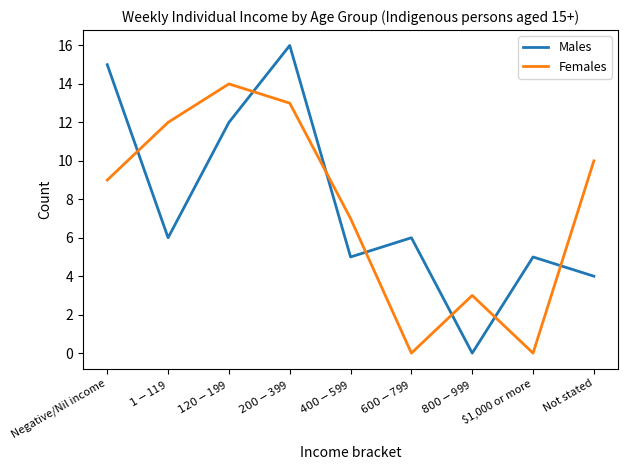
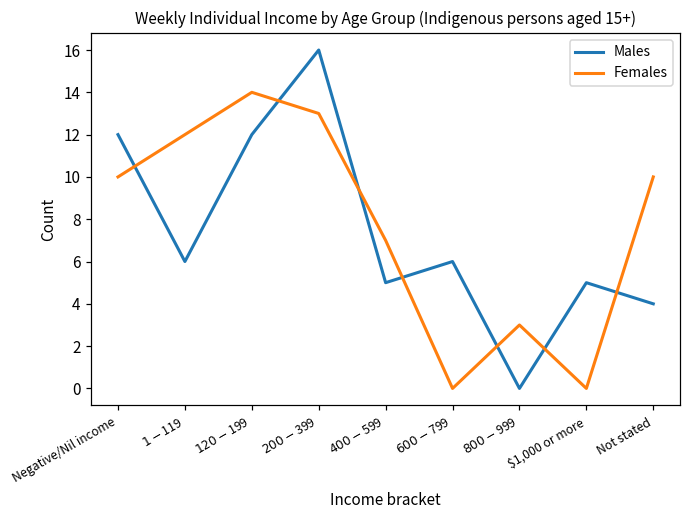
Males, Negative/Nil income: 15 -> 12
Females, Negative/Nil income: 9 -> 10
